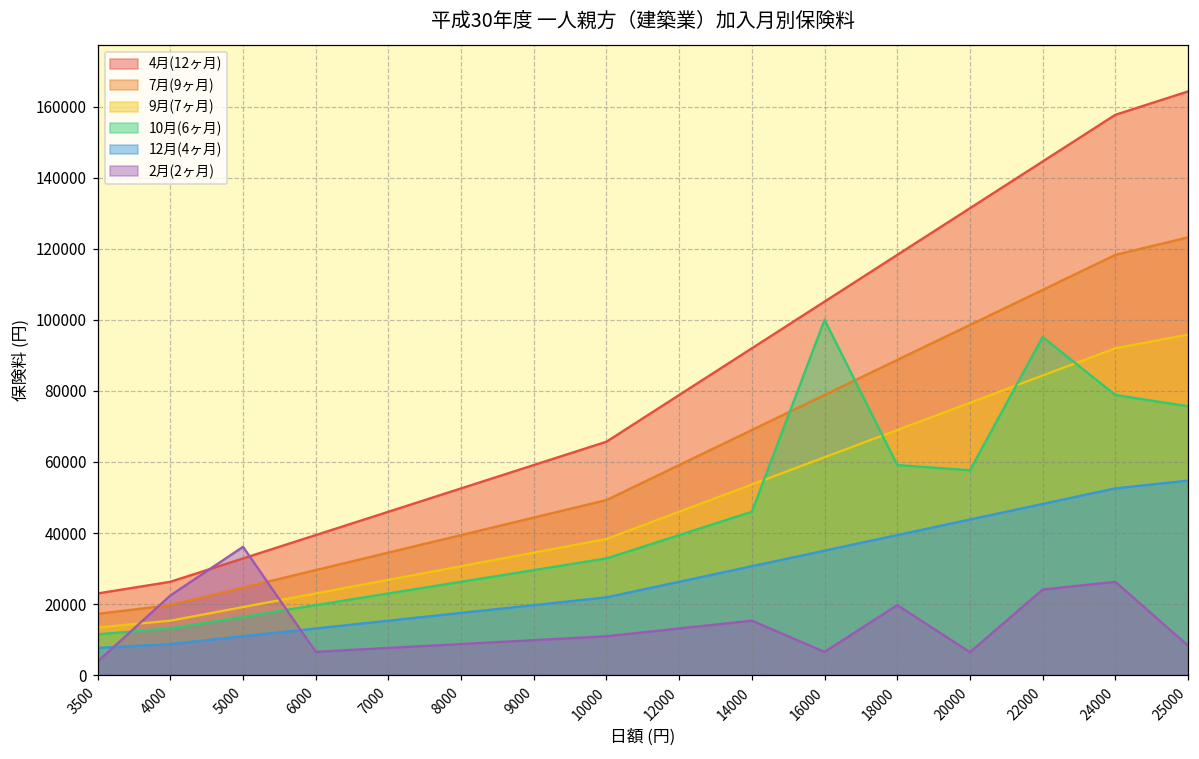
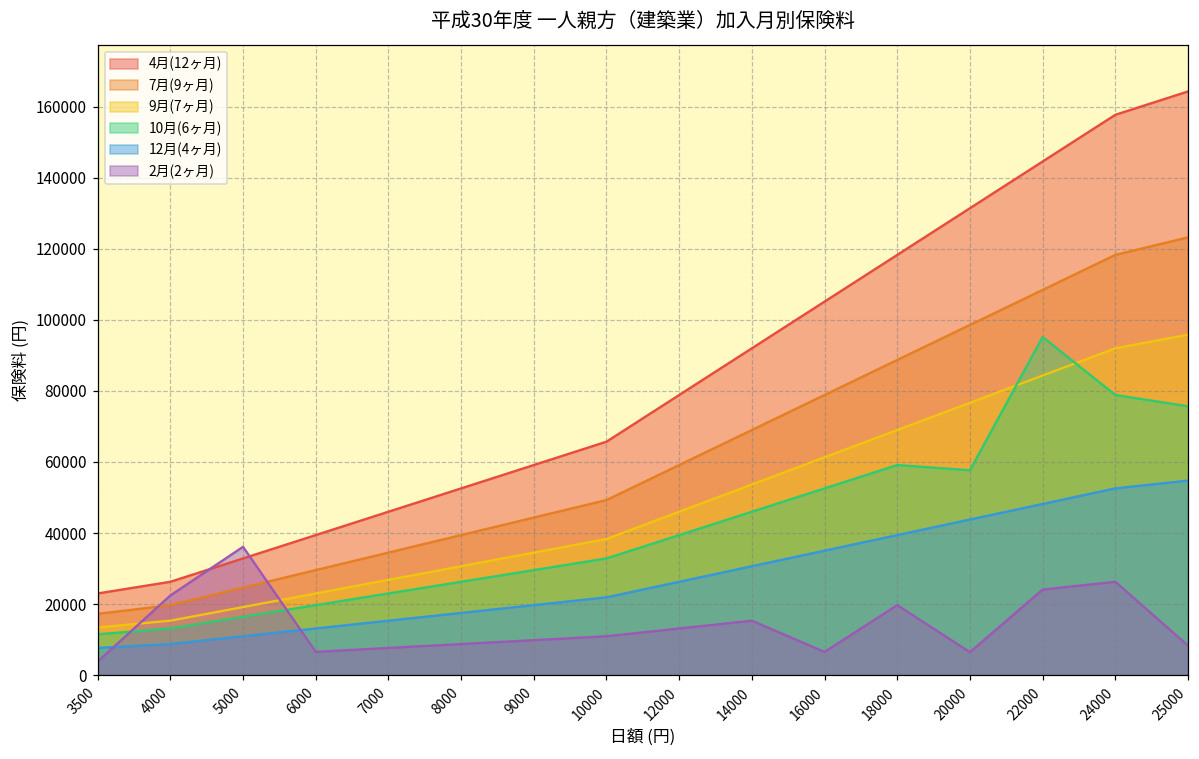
10月(6ヶ月), 16000: 100000 -> 53000
